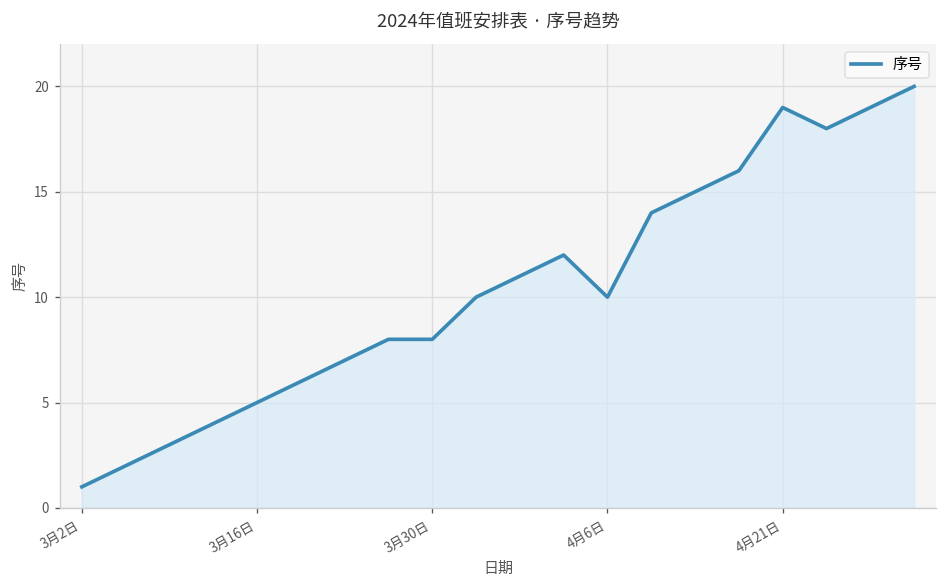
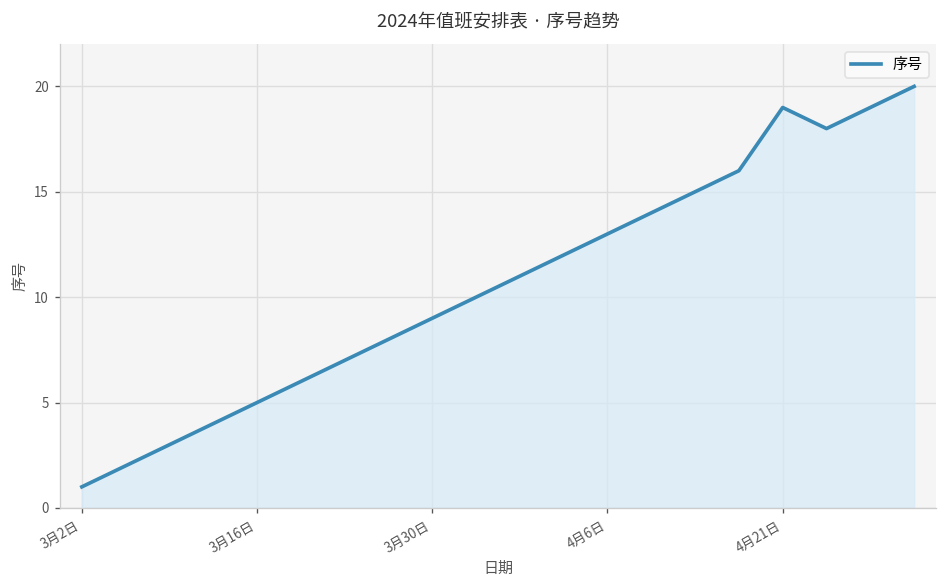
3月30日: 8 -> 9
4月6日: 10 -> 13
